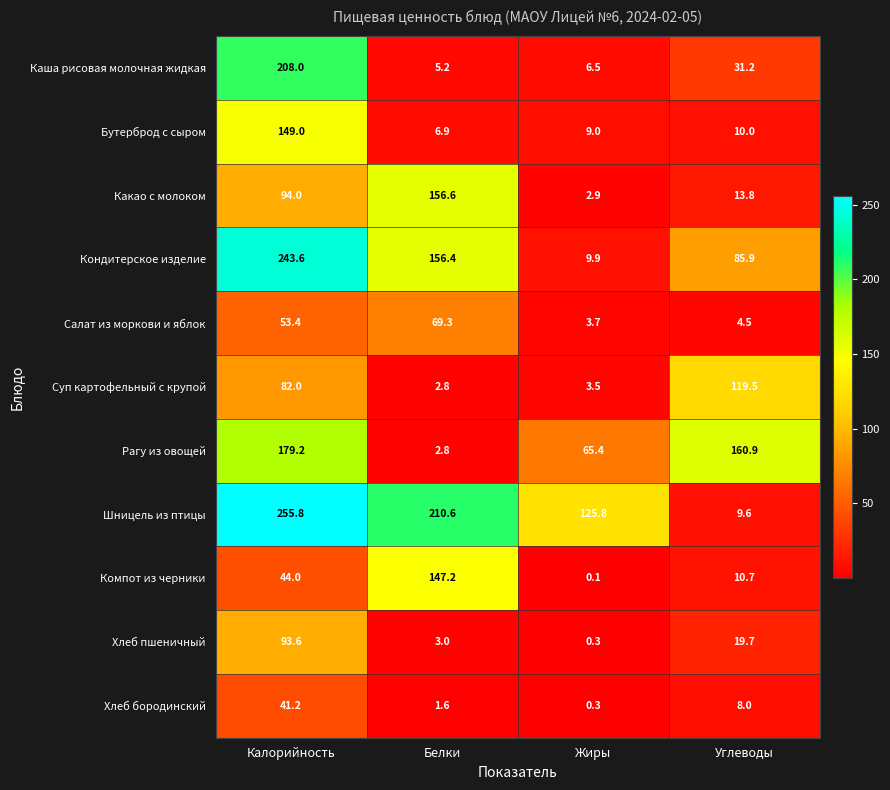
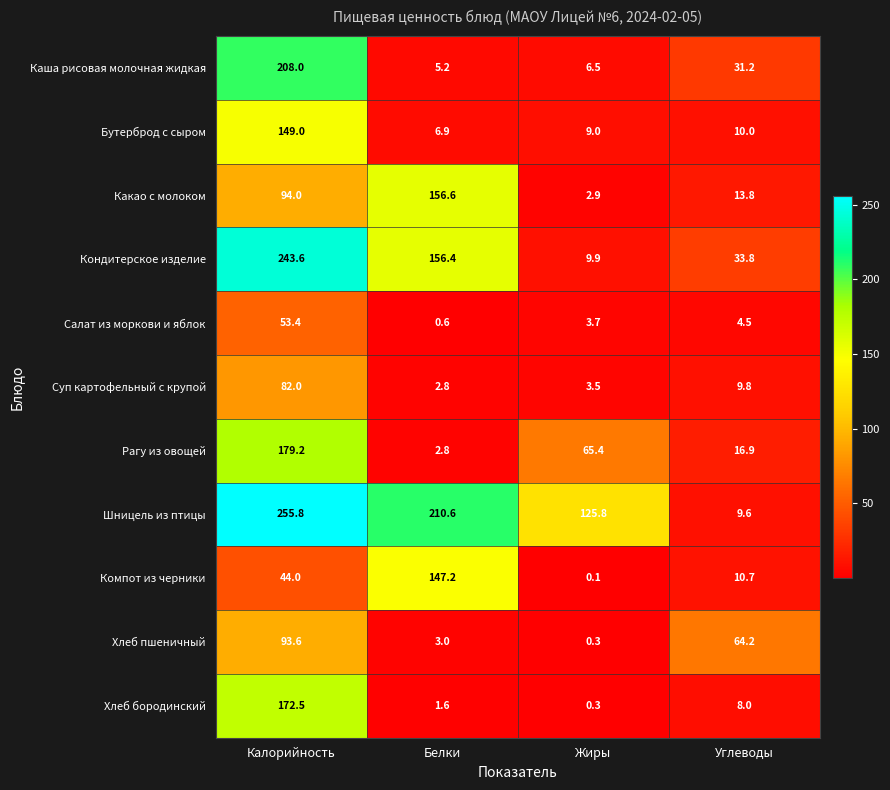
Кондитерское изделие, Углеводы: 85.9 -> 33.8
Салат из моркови и яблок, Белки: 69.3 -> 0.6
Суп картофельный с крупой, Углеводы: 119.5 -> 9.8
Рагу из овощей, Углеводы: 160.9 -> 16.9
Хлеб пшеничный, Углеводы: 19.7 -> 64.2
Хлеб бородинский, Калорийность: 41.2 -> 172.5
